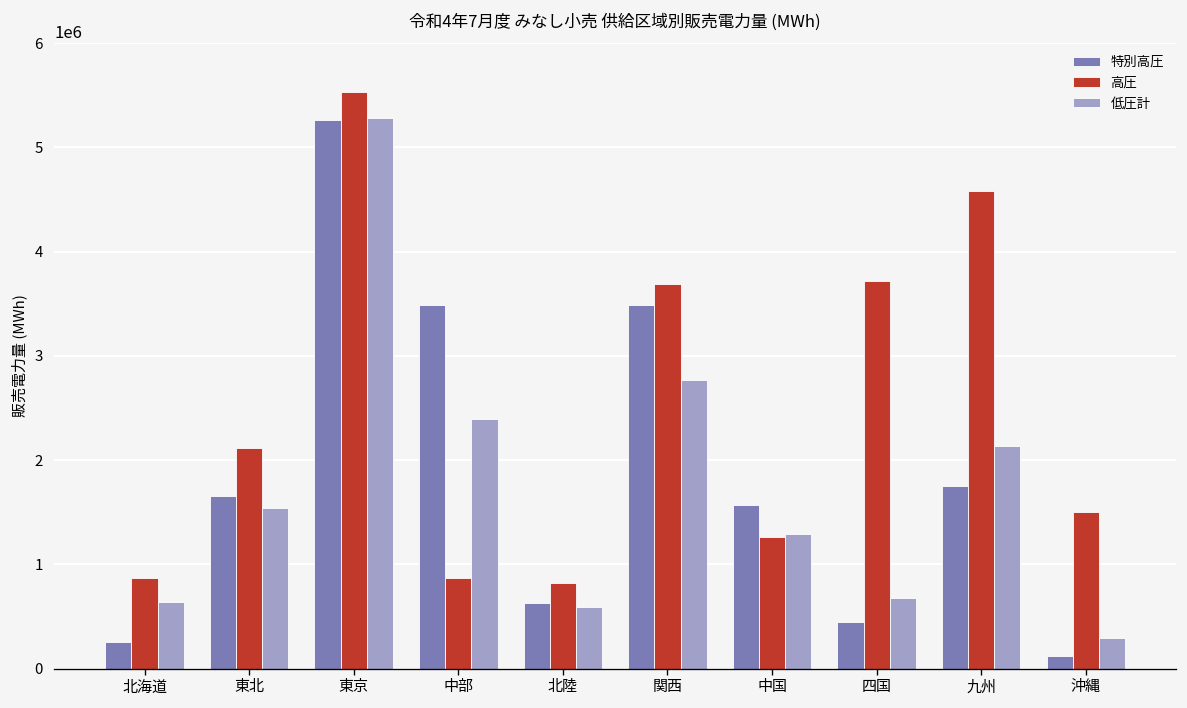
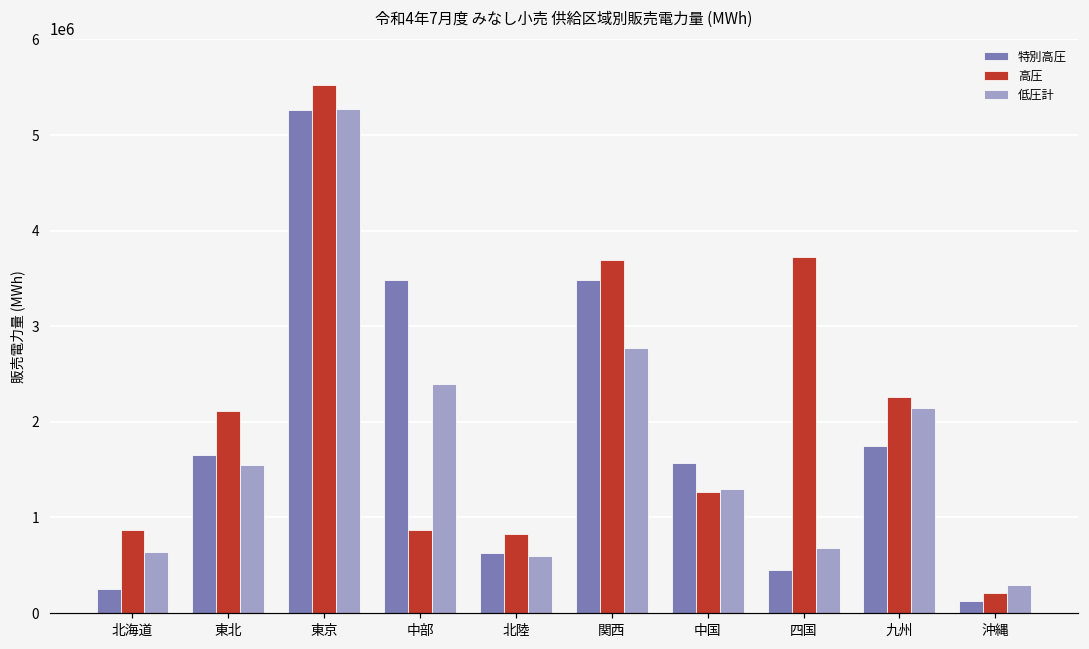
高圧, 九州: 4600000 -> 2300000
高圧, 沖縄: 1500000 -> 200000
